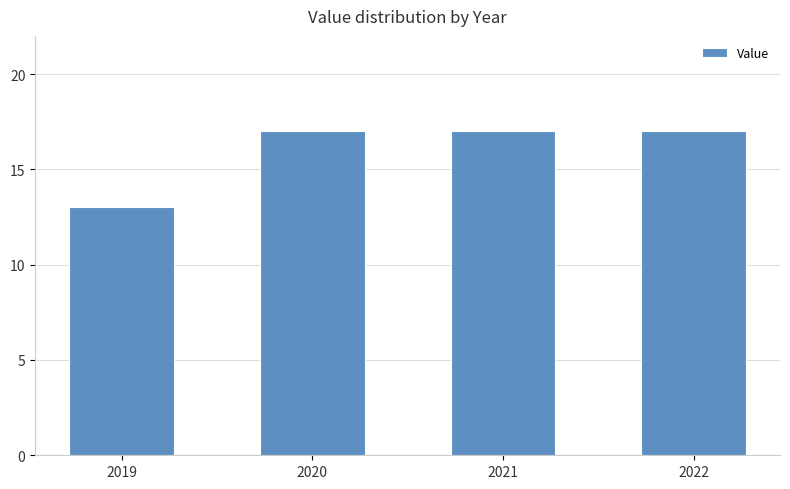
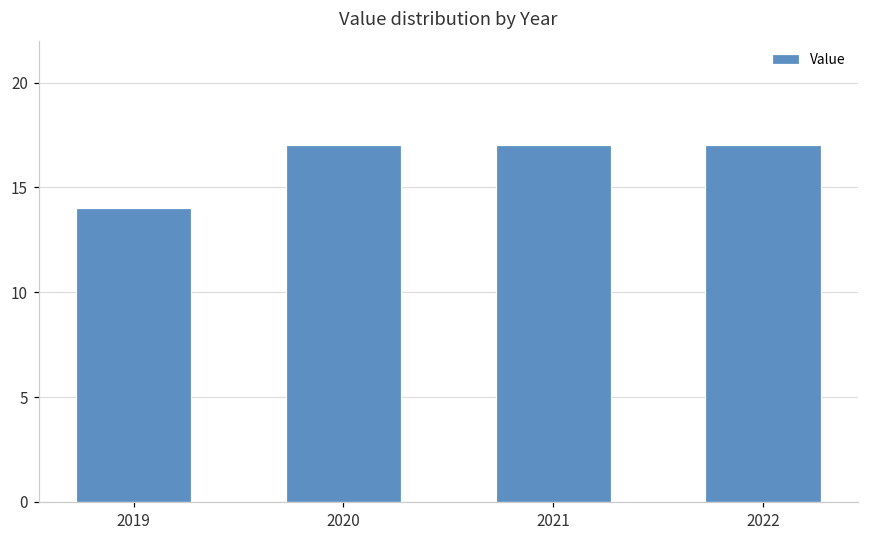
2019: 13 -> 14
